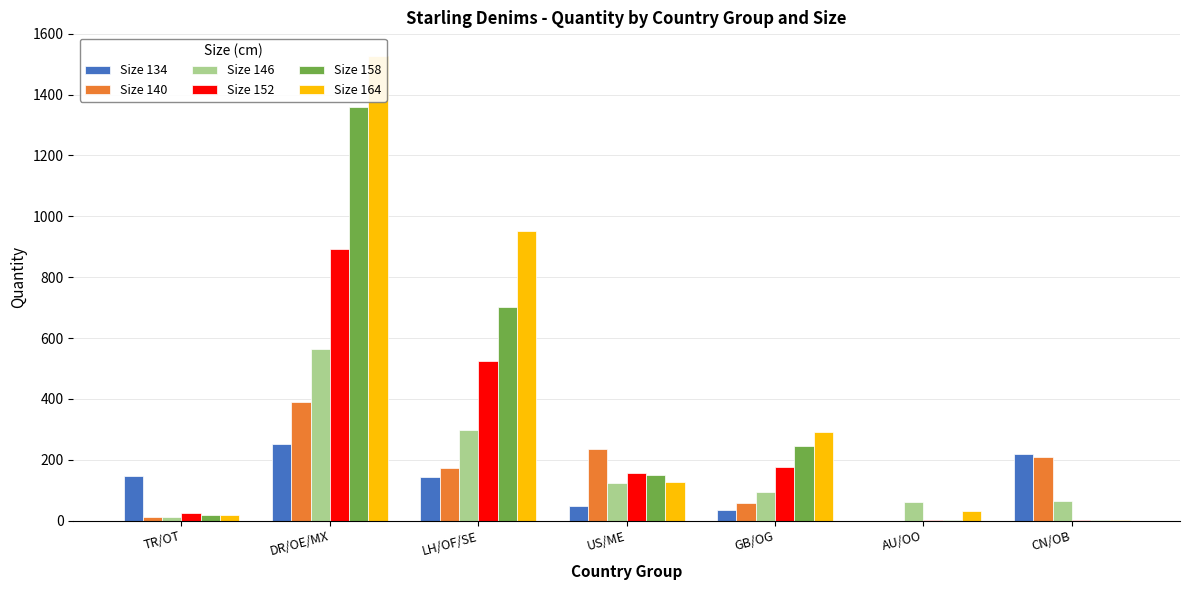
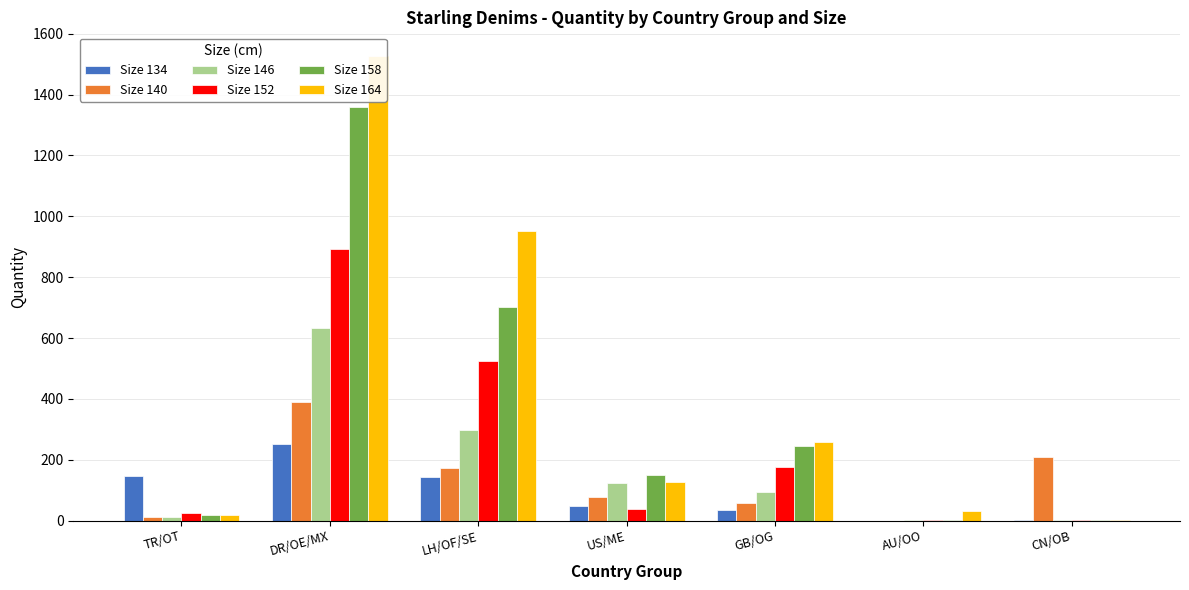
Size 146, DR/OE/MX: 560 -> 630
Size 140, US/ME: 230 -> 80
Size 152, US/ME: 160 -> 40
Size 164, GB/OG: 290 -> 260
Size 146, AU/OO: 60 -> 0
Size 134, CN/OB: 220 -> 0
Size 146, CN/OB: 70 -> 0
